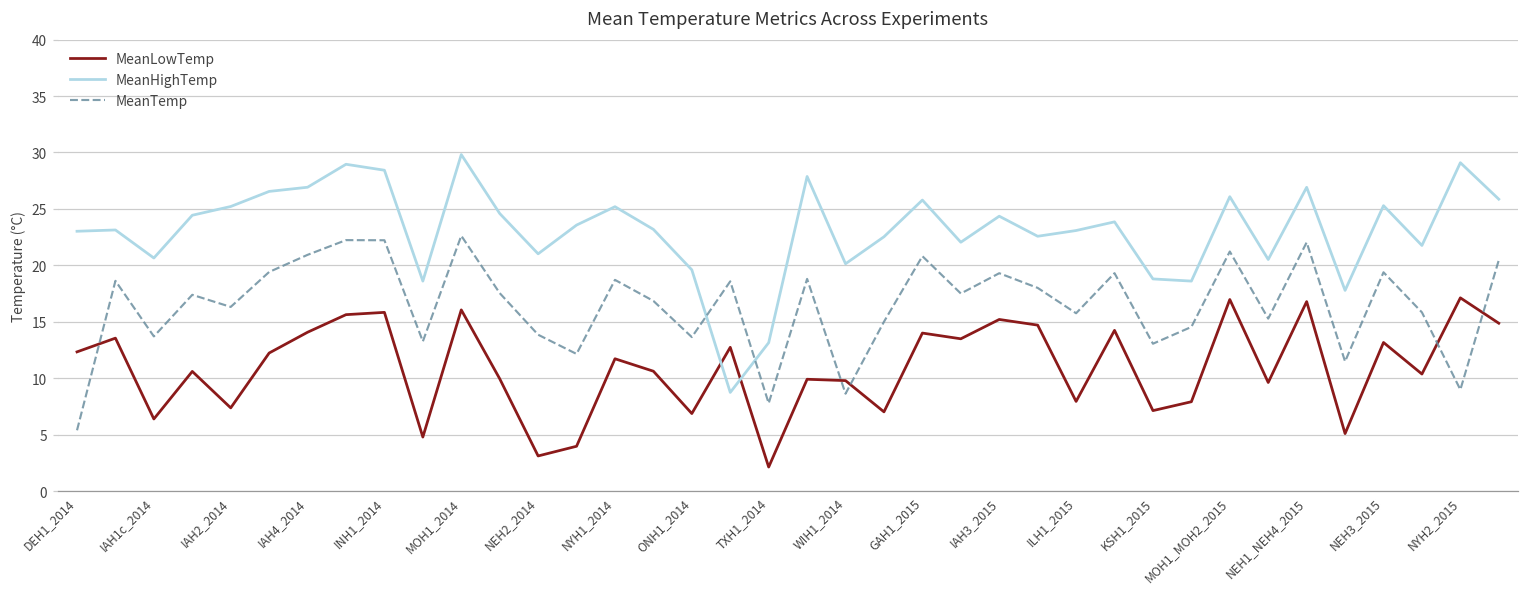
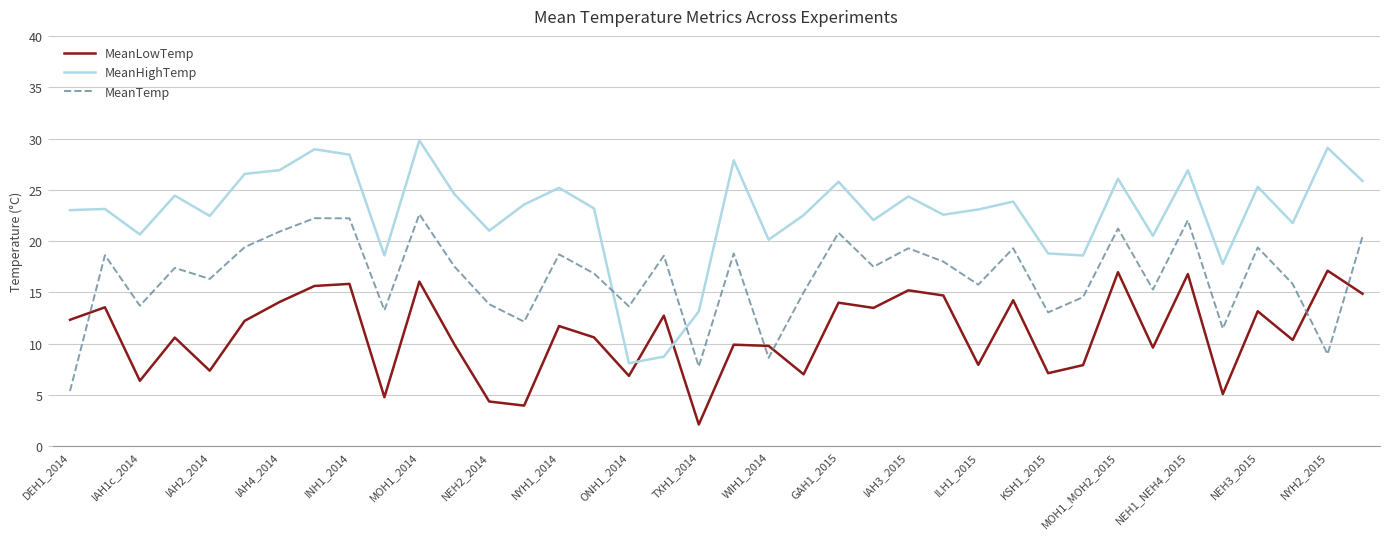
MeanHighTemp, IAH2_2014: 25.2 -> 22.5
MeanLowTemp, NEH2_2014: 3.1 -> 4.4
MeanHighTemp, ONH1_2014: 19.6 -> 8.1
